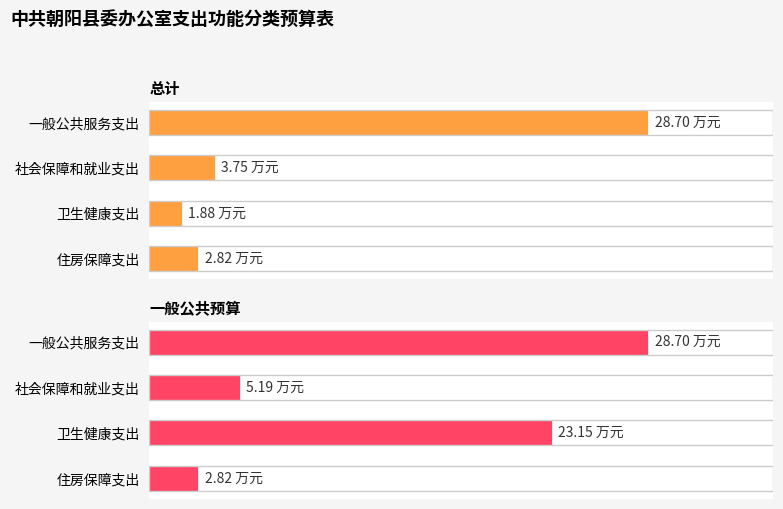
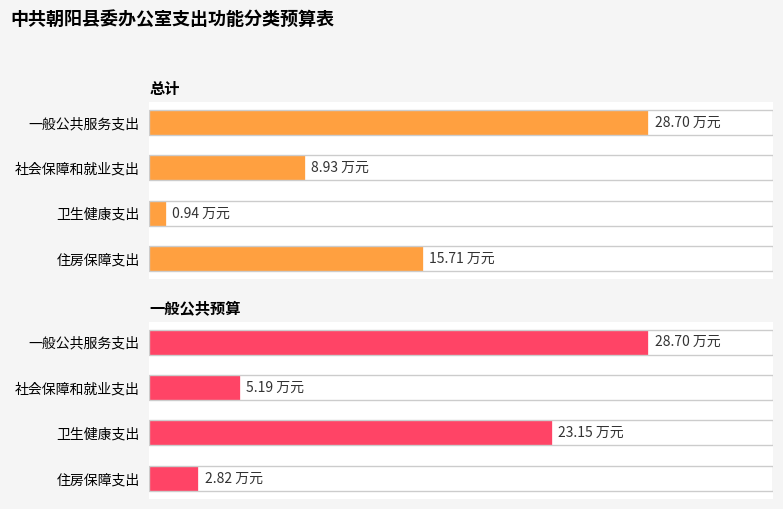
总计, 社会保障和就业支出: 3.75 -> 8.93
总计, 卫生健康支出: 1.88 -> 0.94
总计, 住房保障支出: 2.82 -> 15.71
